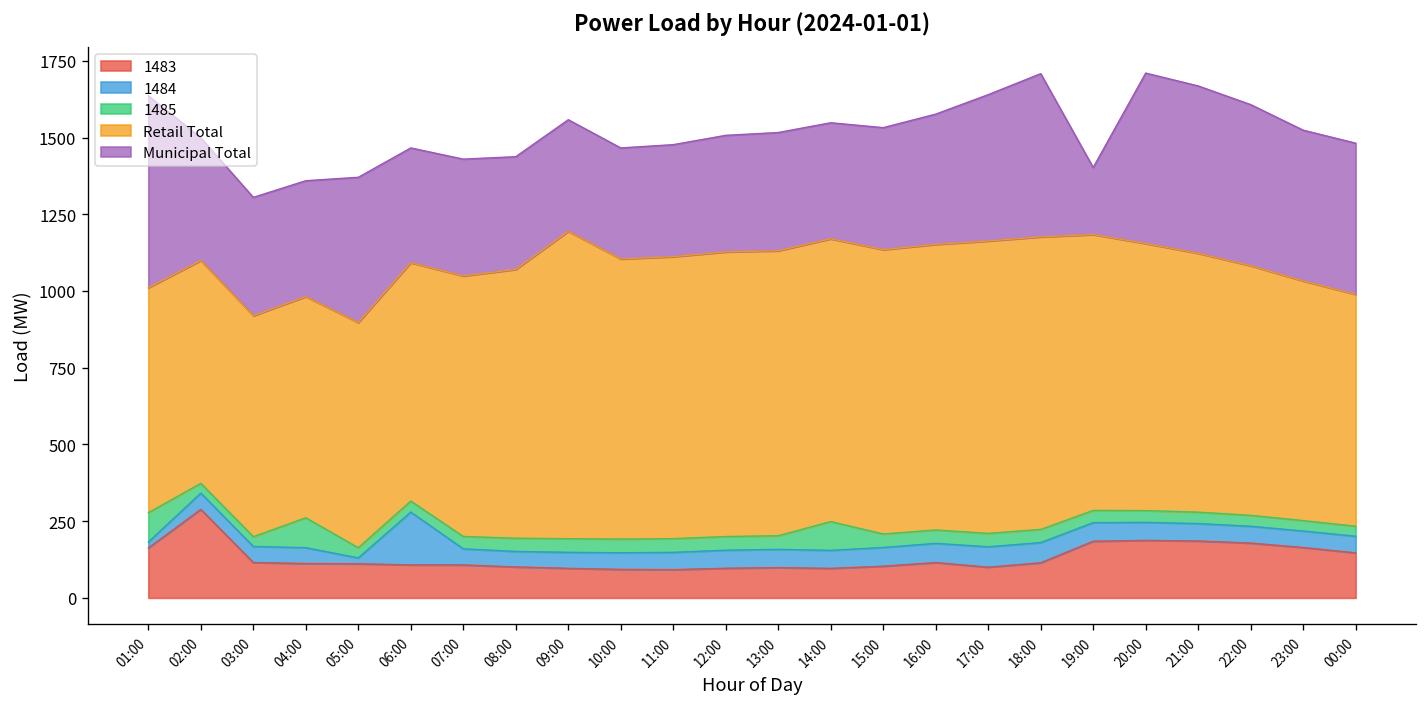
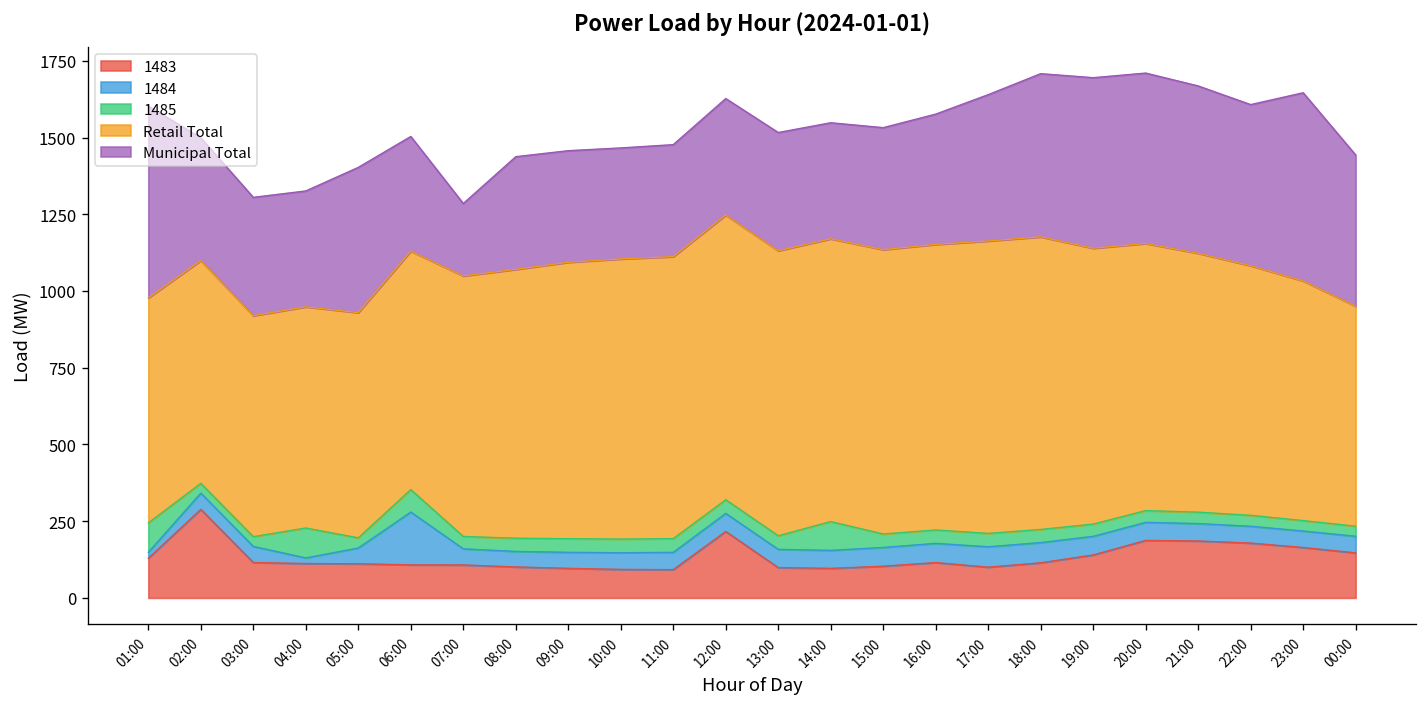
1483, 01:00: 160 -> 130
1484, 04:00: 50 -> 20
1484, 05:00: 20 -> 50
1485, 06:00: 40 -> 70
Municipal Total, 07:00: 380 -> 240
Retail Total, 09:00: 1000 -> 900
1483, 12:00: 100 -> 220
1483, 19:00: 180 -> 140
Municipal Total, 19:00: 220 -> 560
Municipal Total, 23:00: 490 -> 610
Retail Total, 00:00: 760 -> 720
